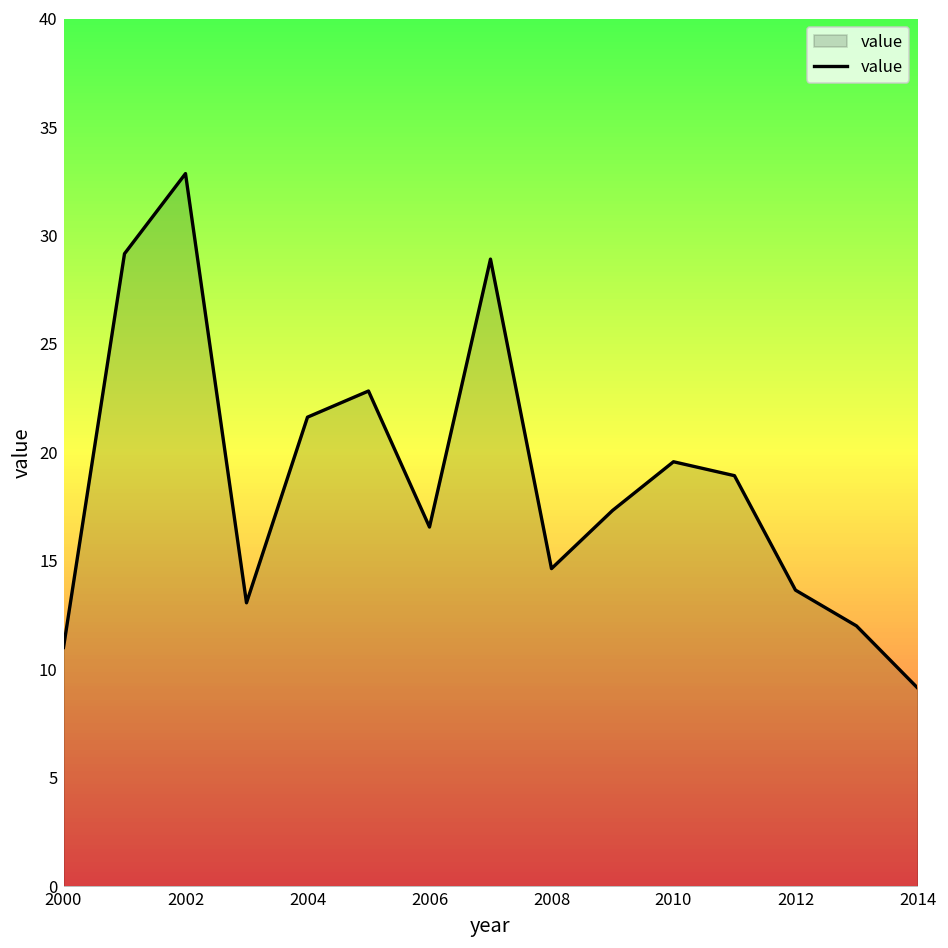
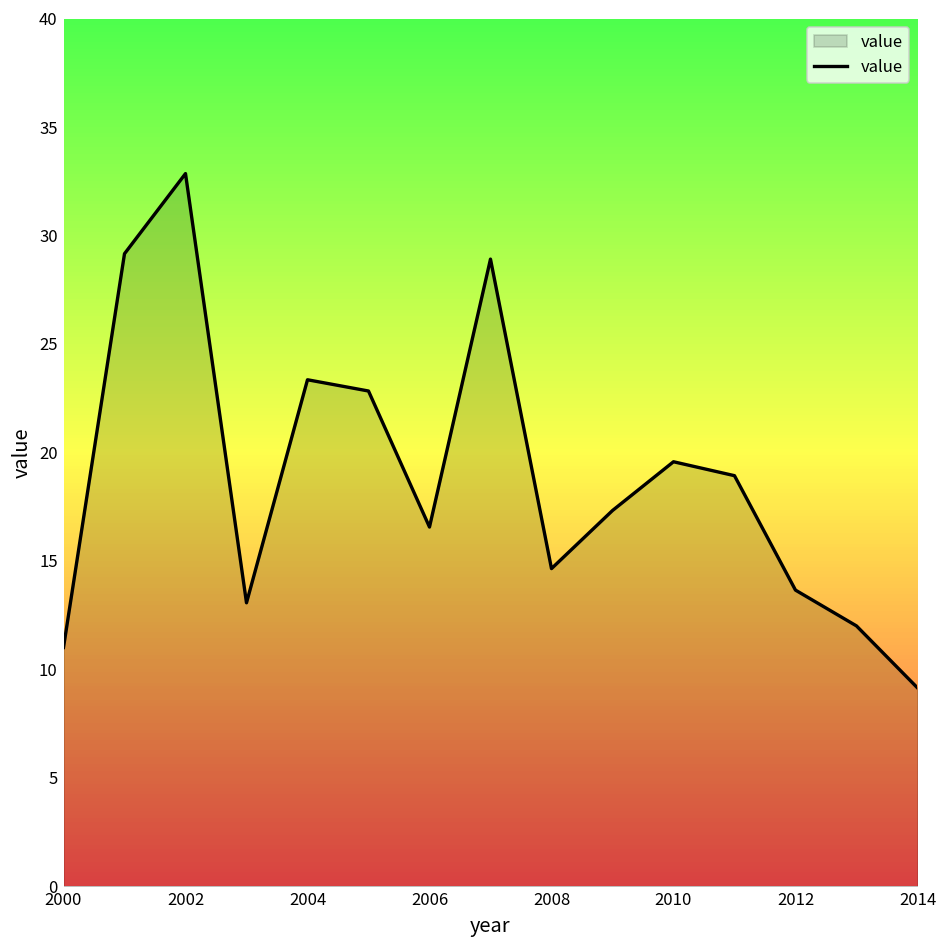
2004: 21.6 -> 23.4
